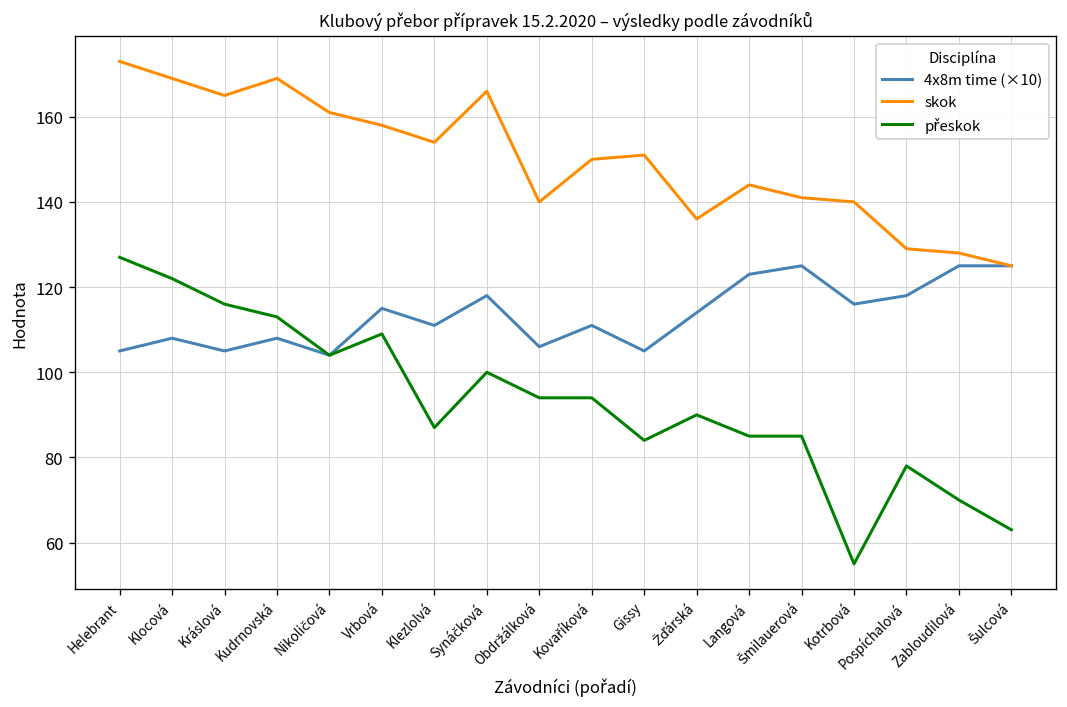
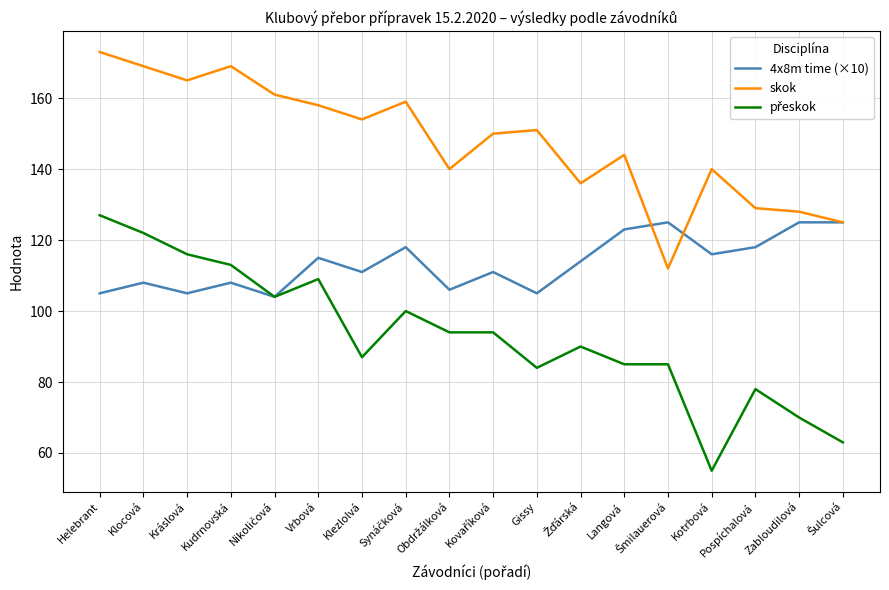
skok, Synáčková: 166 -> 159
skok, Šmilauerová: 141 -> 112
